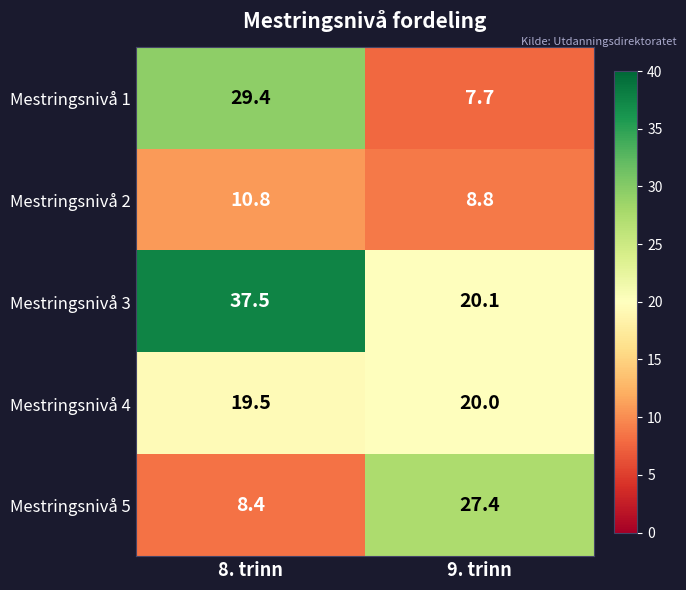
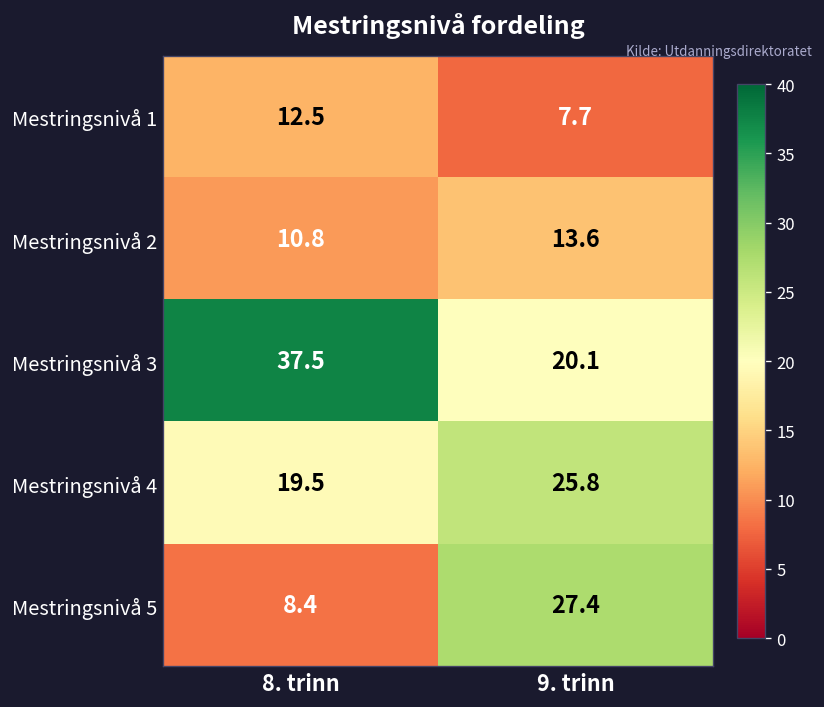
Mestringsnivå 1, 8. trinn: 29.4 -> 12.5
Mestringsnivå 2, 9. trinn: 8.8 -> 13.6
Mestringsnivå 4, 9. trinn: 20.0 -> 25.8
